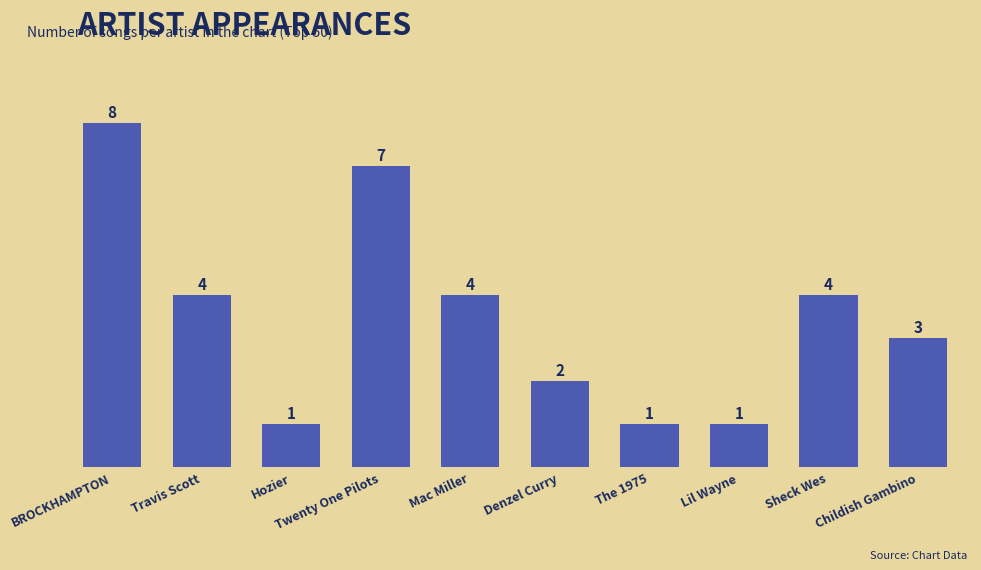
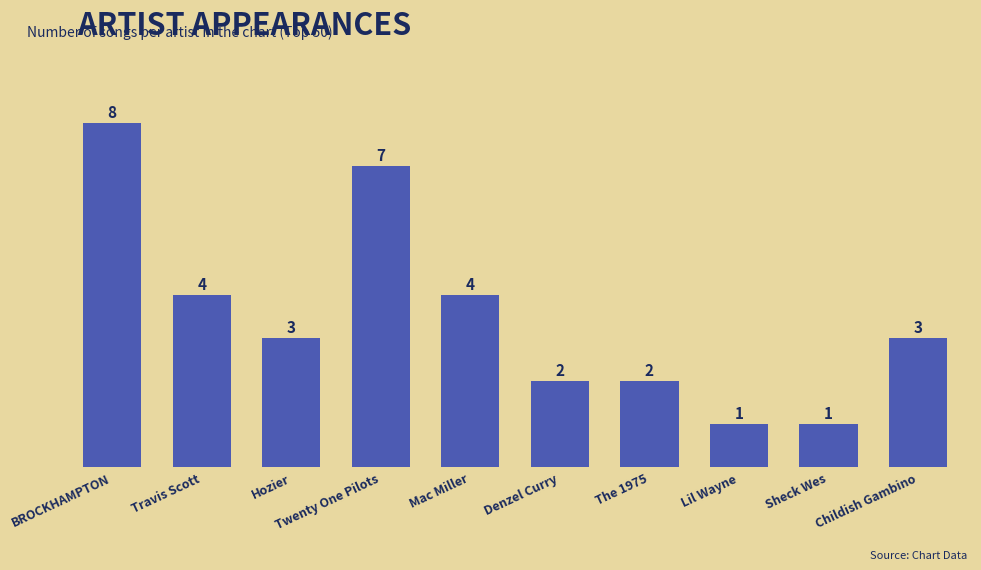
Hozier: 1 -> 3
The 1975: 1 -> 2
Sheck Wes: 4 -> 1
